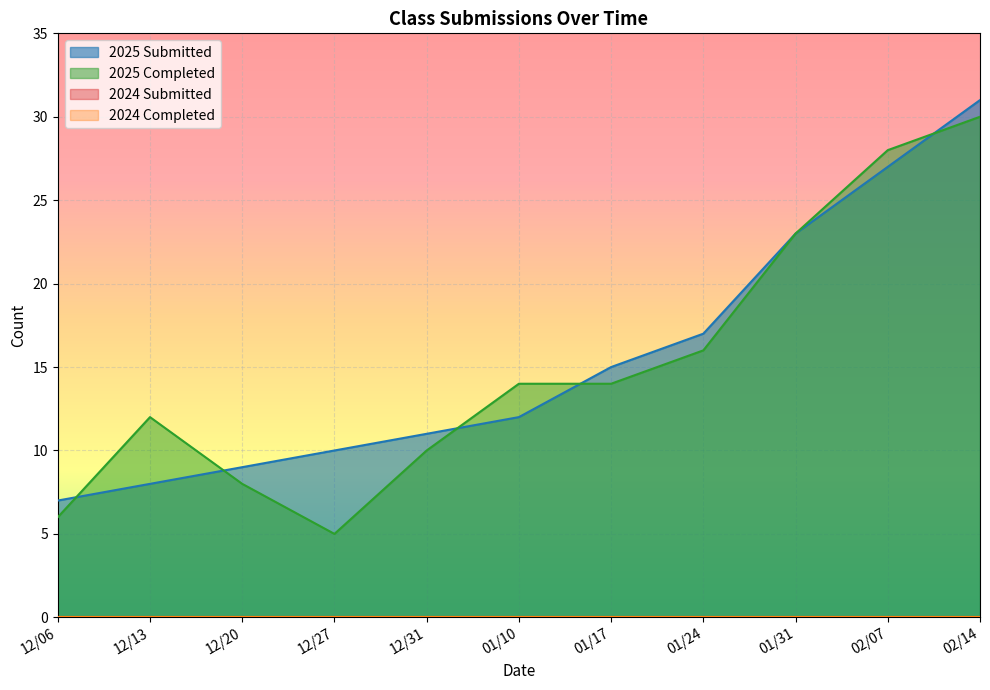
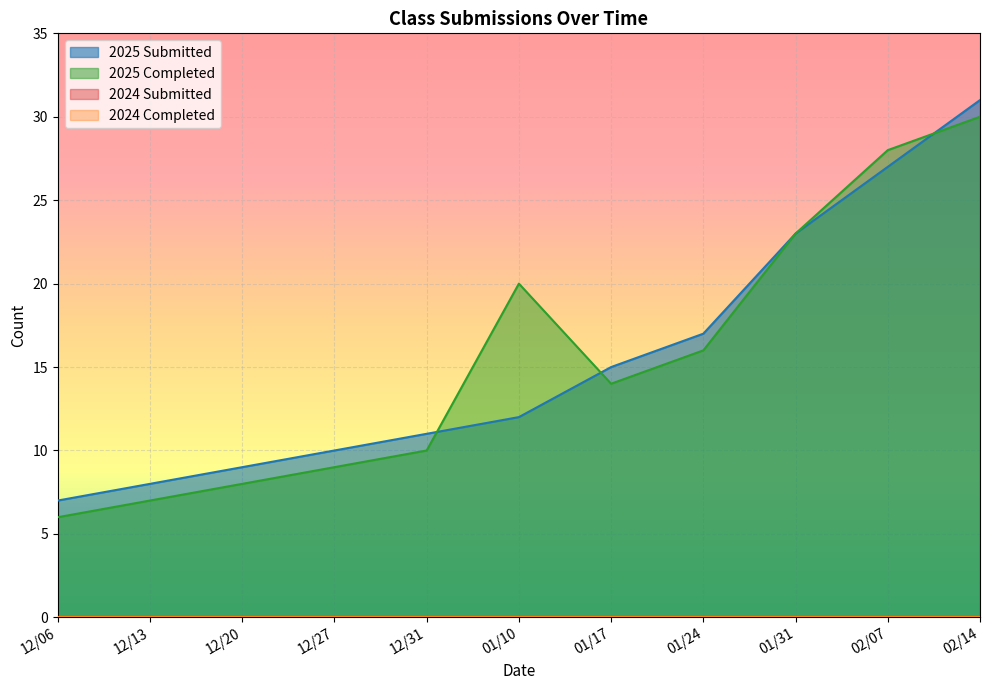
2025 Completed, 12/13: 12 -> 7
2025 Completed, 12/27: 5 -> 9
2025 Completed, 01/10: 14 -> 20
